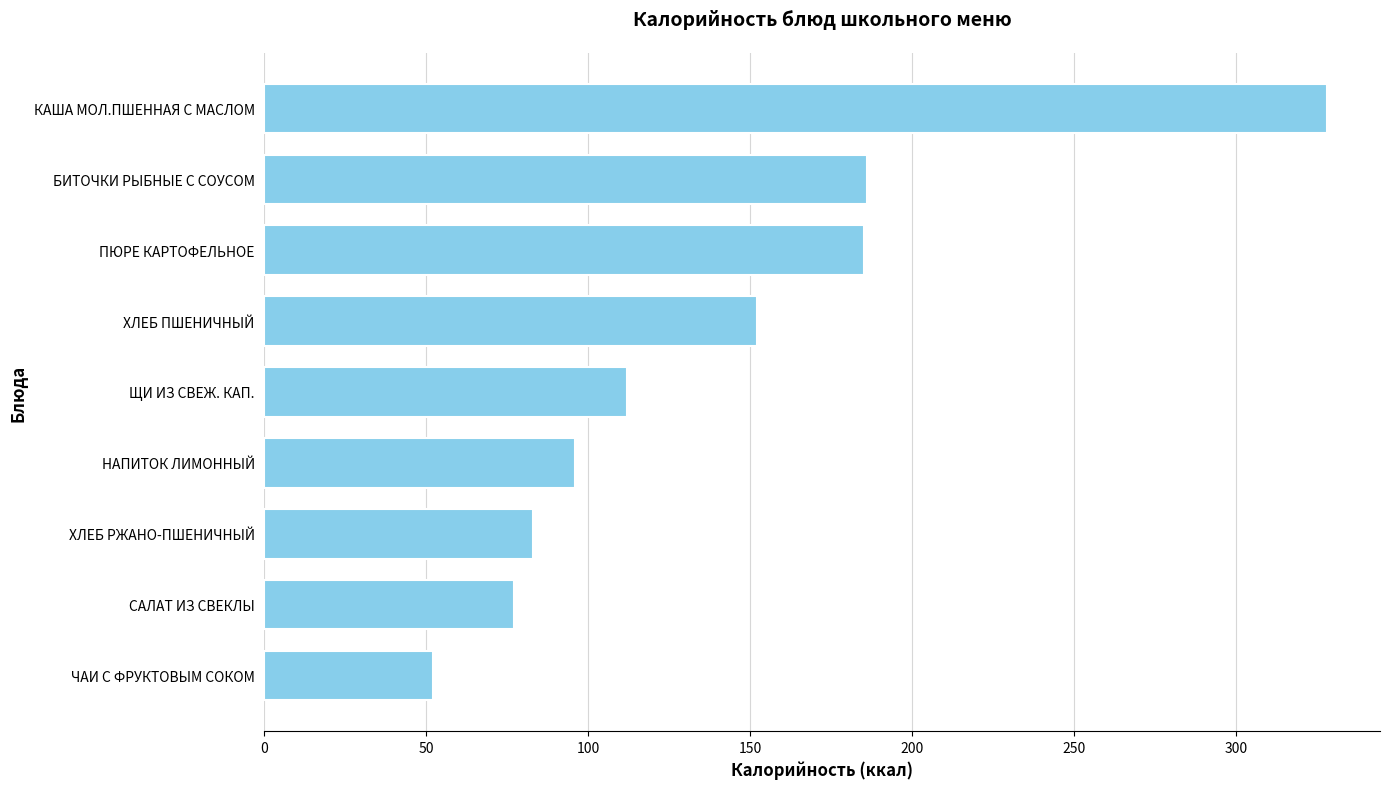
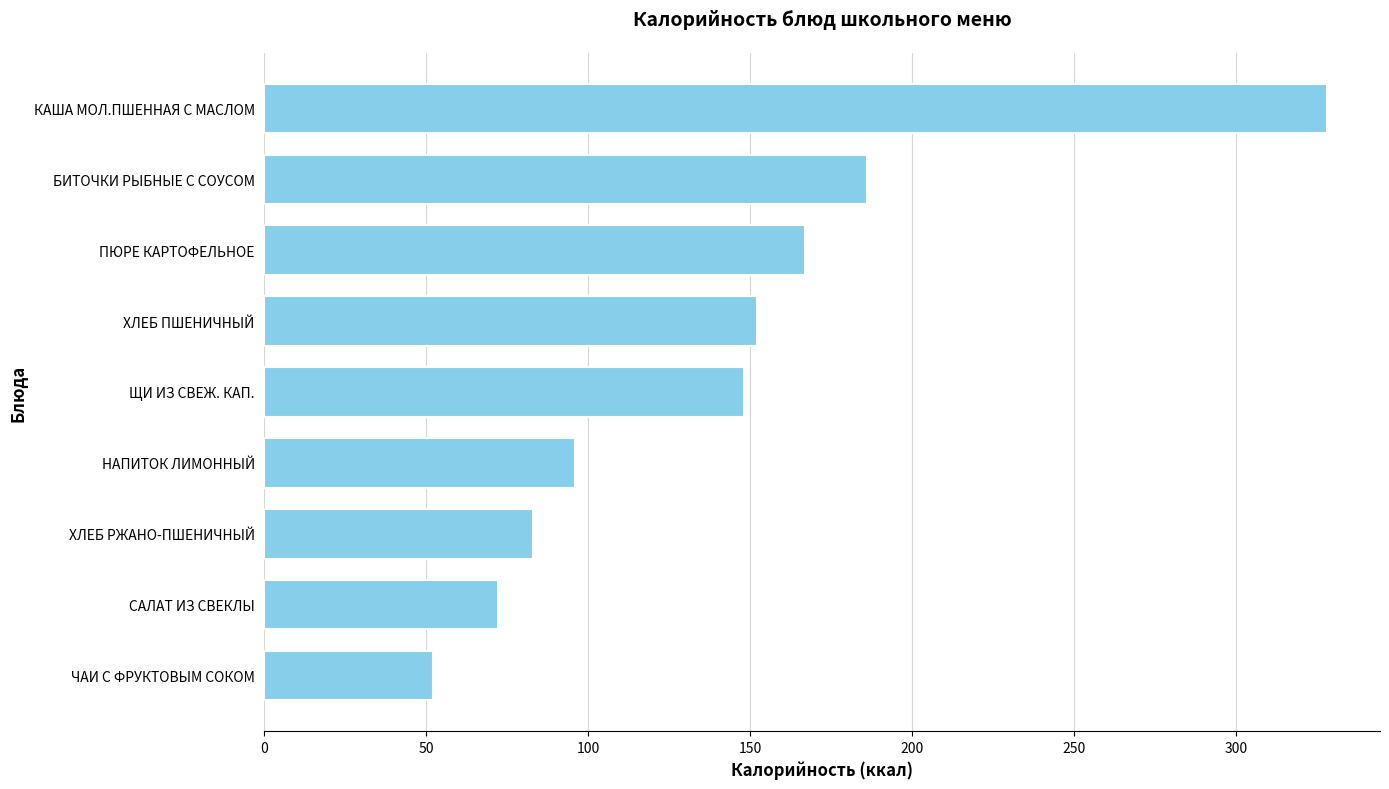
ПЮРЕ КАРТОФЕЛЬНОЕ: 185 -> 167
ЩИ ИЗ СВЕЖ. КАП.: 112 -> 148
САЛАТ ИЗ СВЕКЛЫ: 77 -> 72
